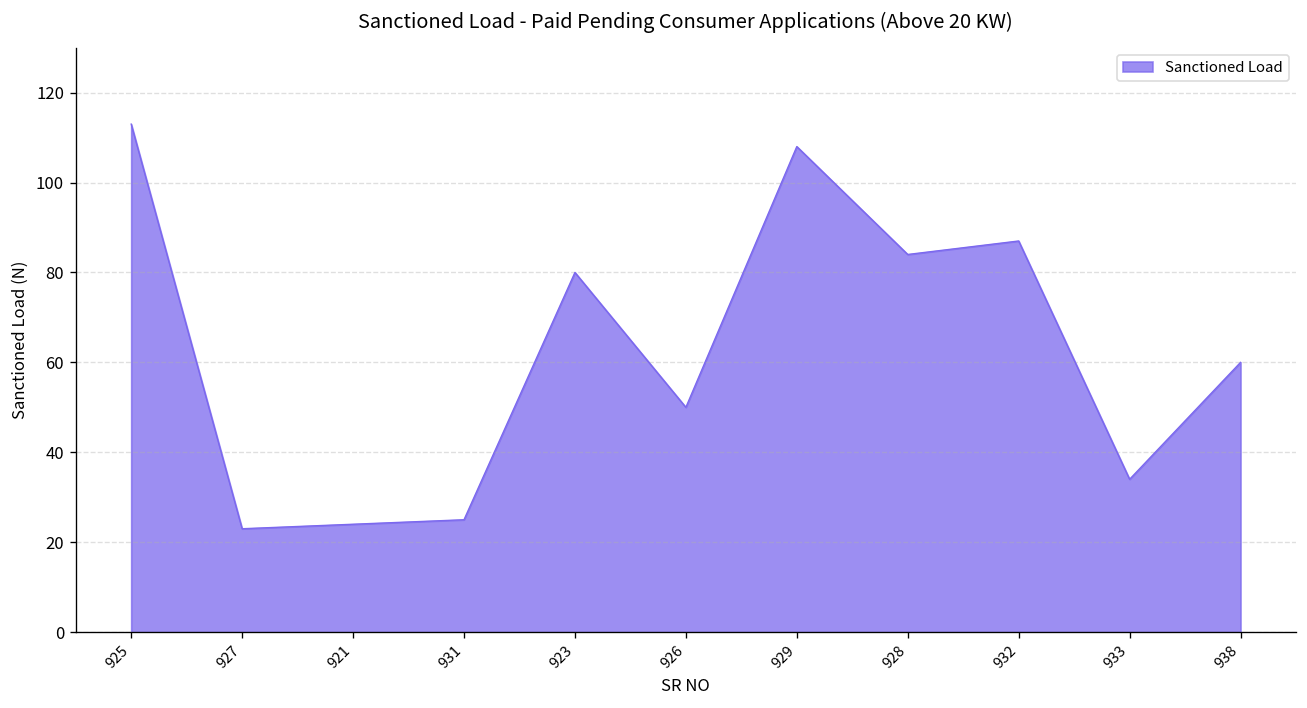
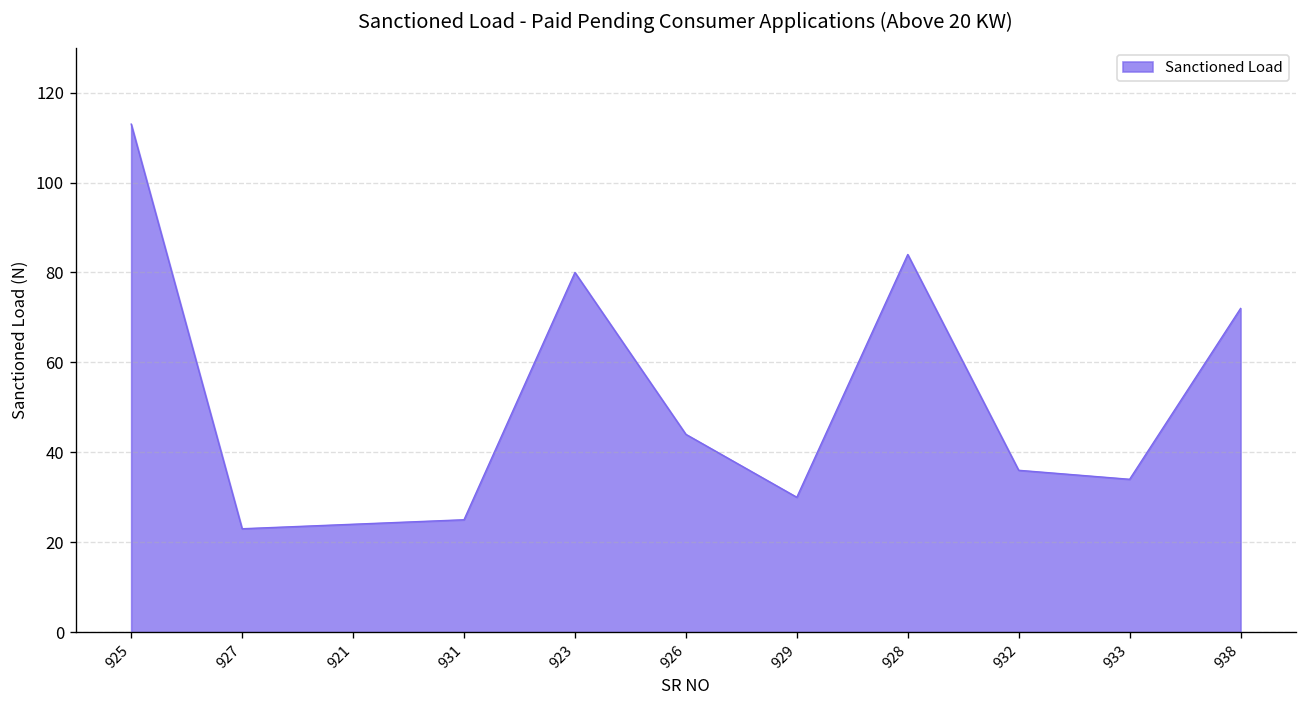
926: 50 -> 44
929: 108 -> 30
932: 87 -> 36
938: 60 -> 72
